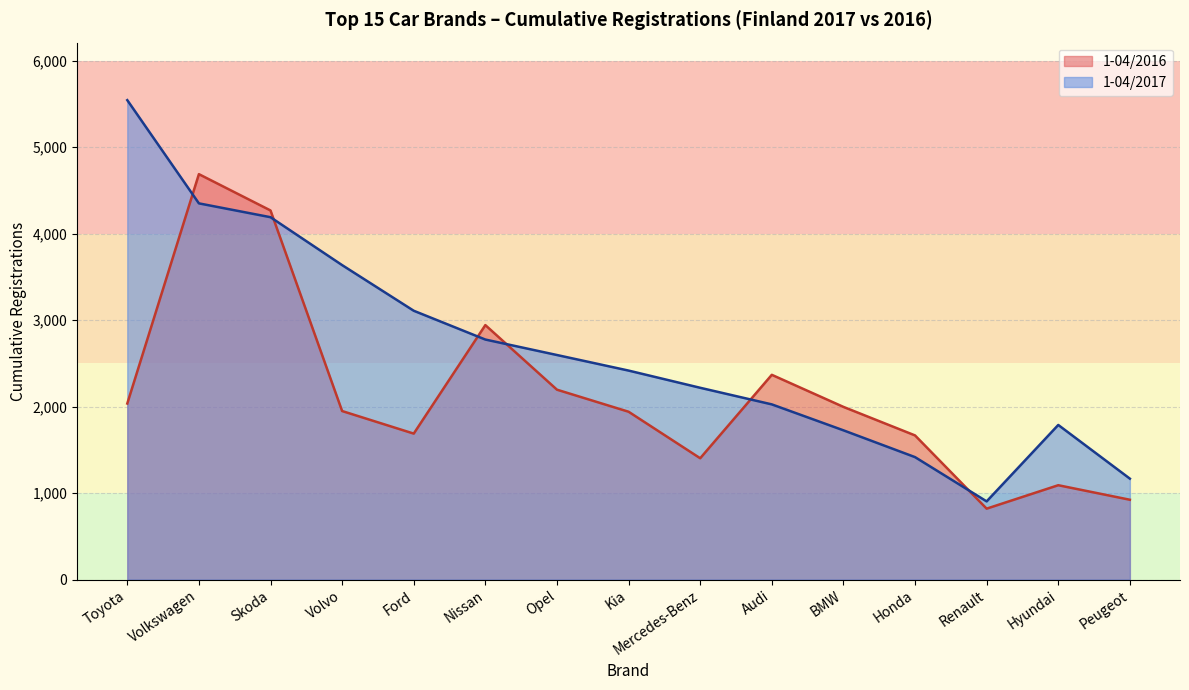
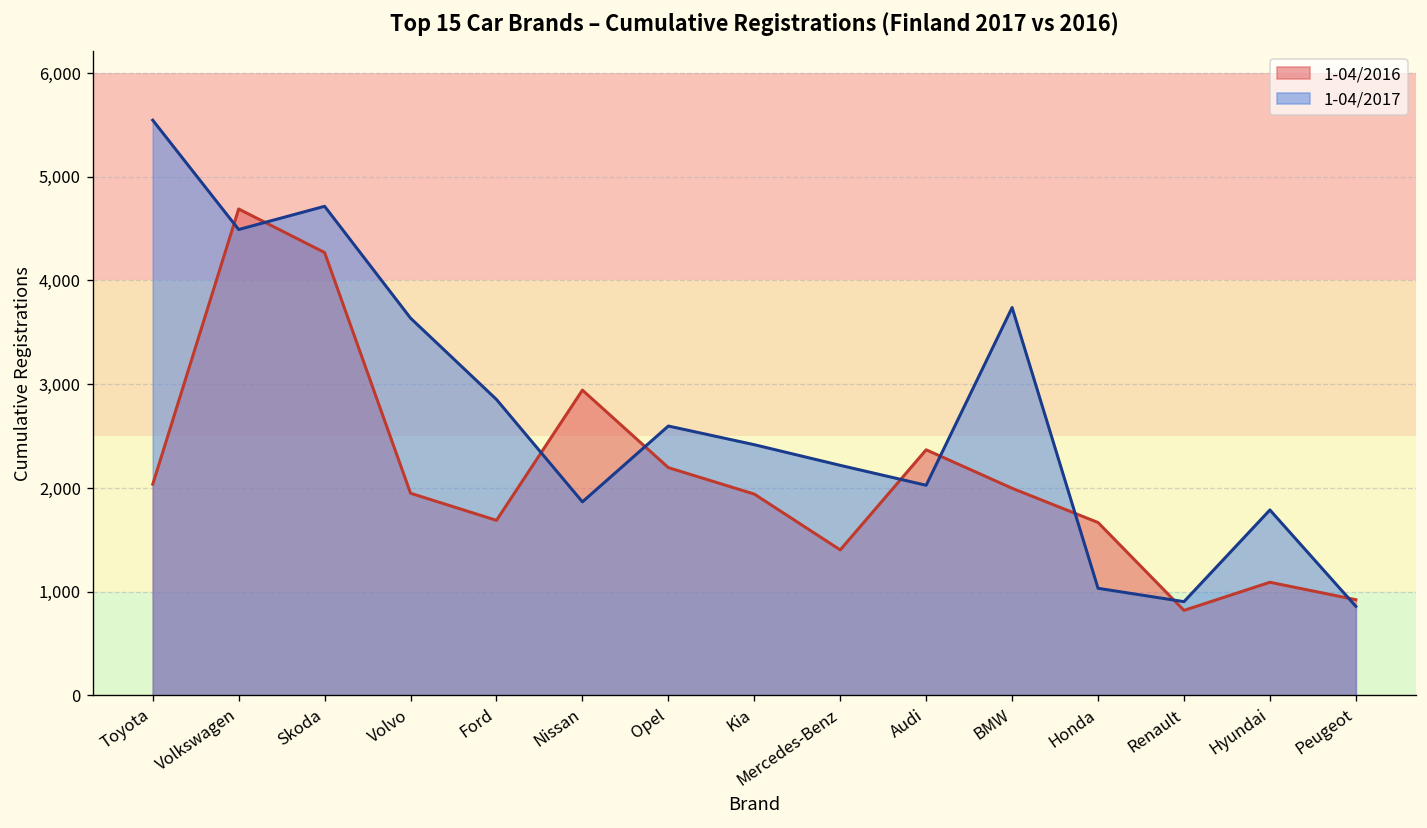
1-04/2017, Volkswagen: 4,400 -> 4,500
1-04/2017, Skoda: 4,200 -> 4,700
1-04/2017, Ford: 3,100 -> 2,900
1-04/2017, Nissan: 2,800 -> 1,900
1-04/2017, BMW: 1,700 -> 3,700
1-04/2017, Honda: 1,400 -> 1,000
1-04/2017, Peugeot: 1,200 -> 900
